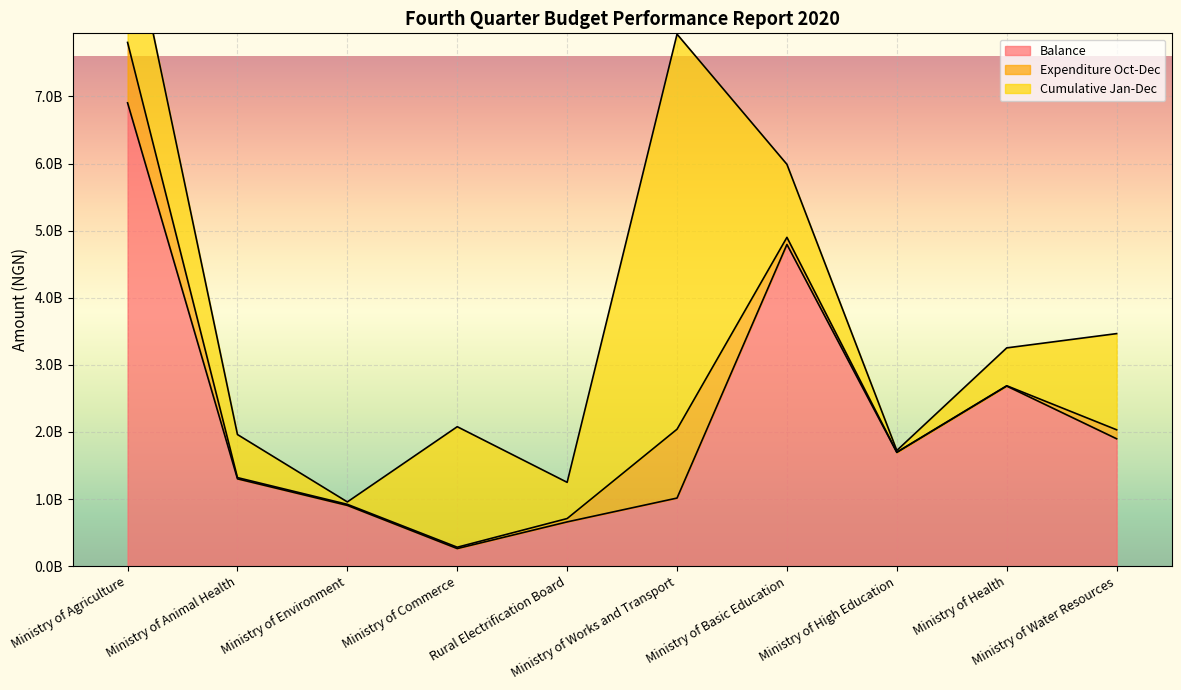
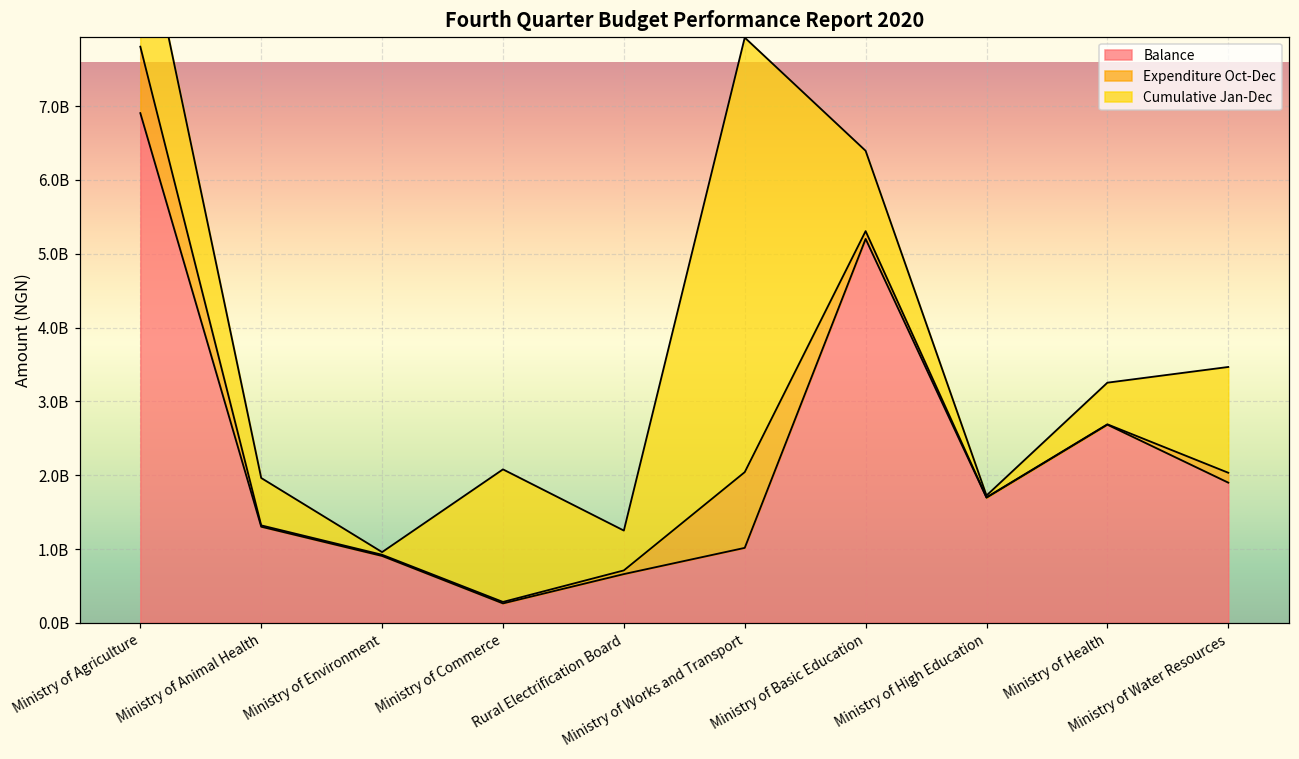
Balance, Ministry of Basic Education: 4800000000 -> 5200000000
